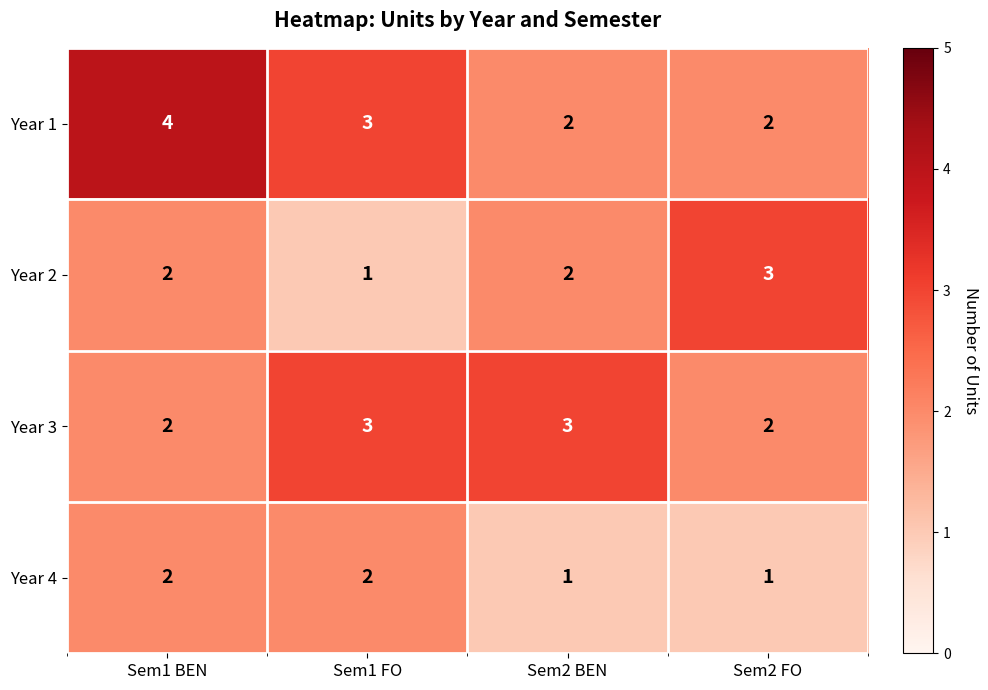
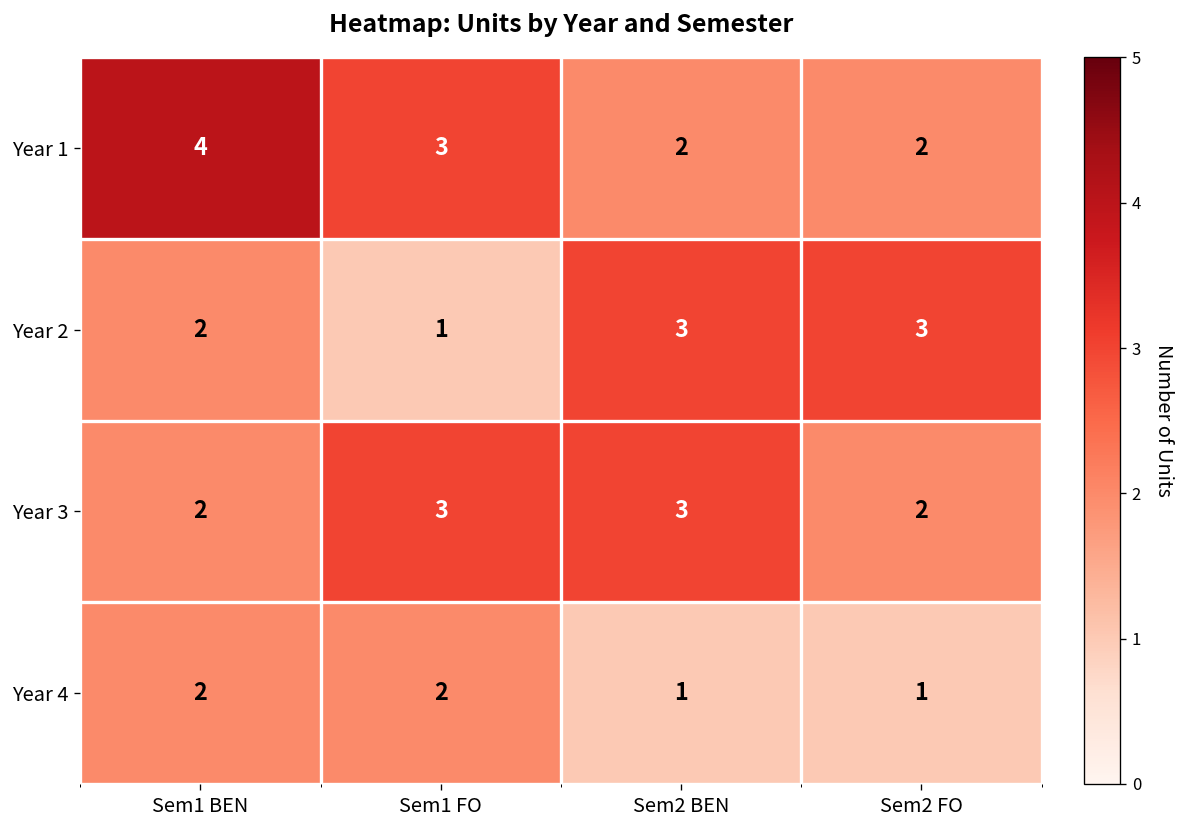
Year 2, Sem2 BEN: 2 -> 3
